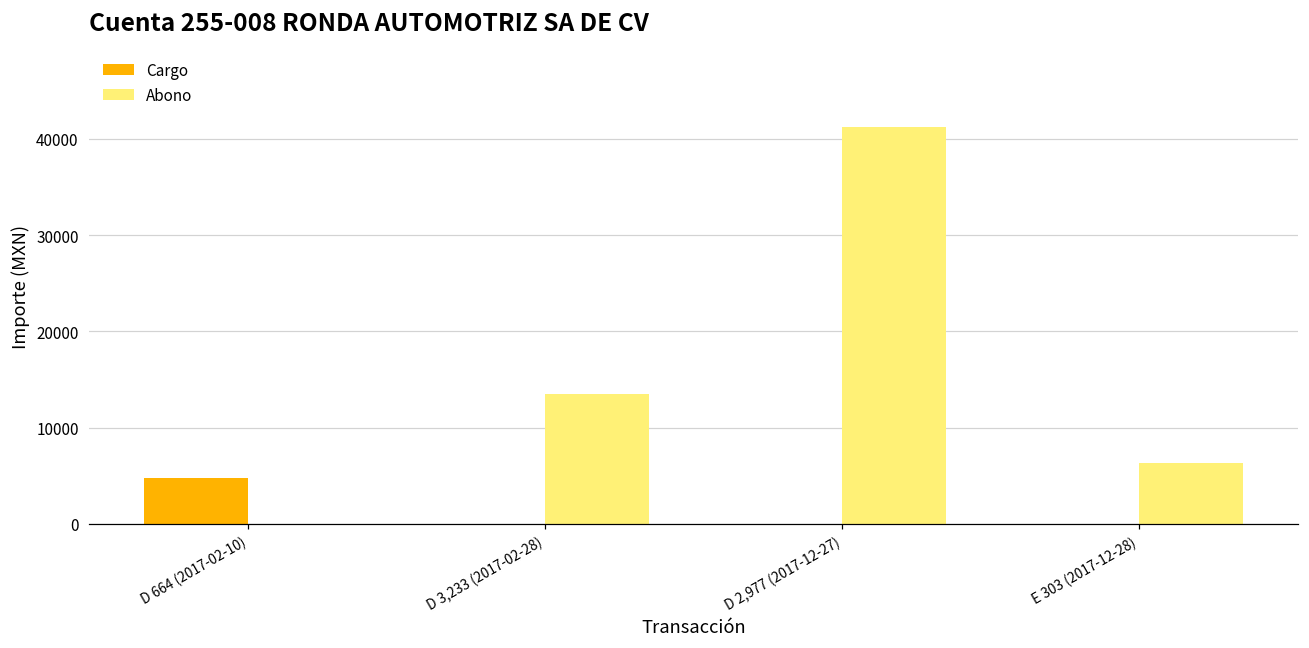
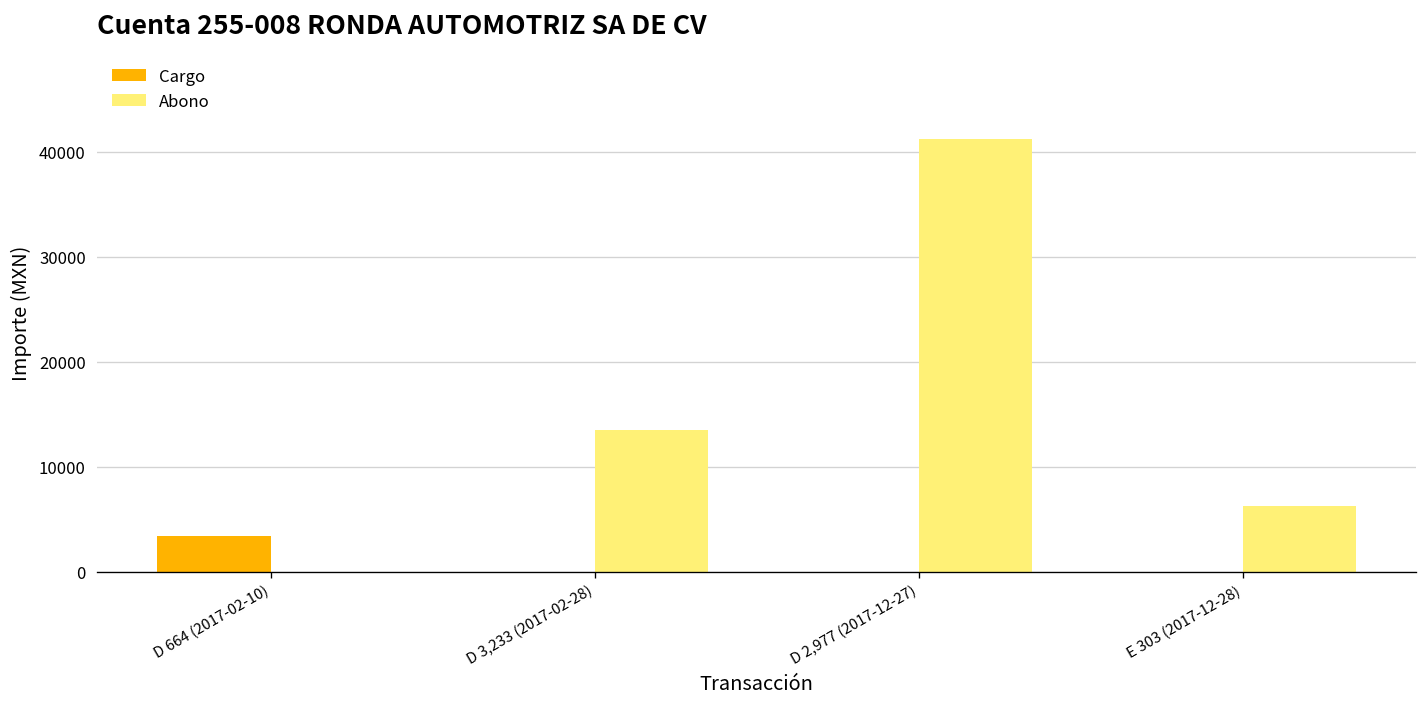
Cargo, D 664 (2017-02-10): 5000 -> 3000
